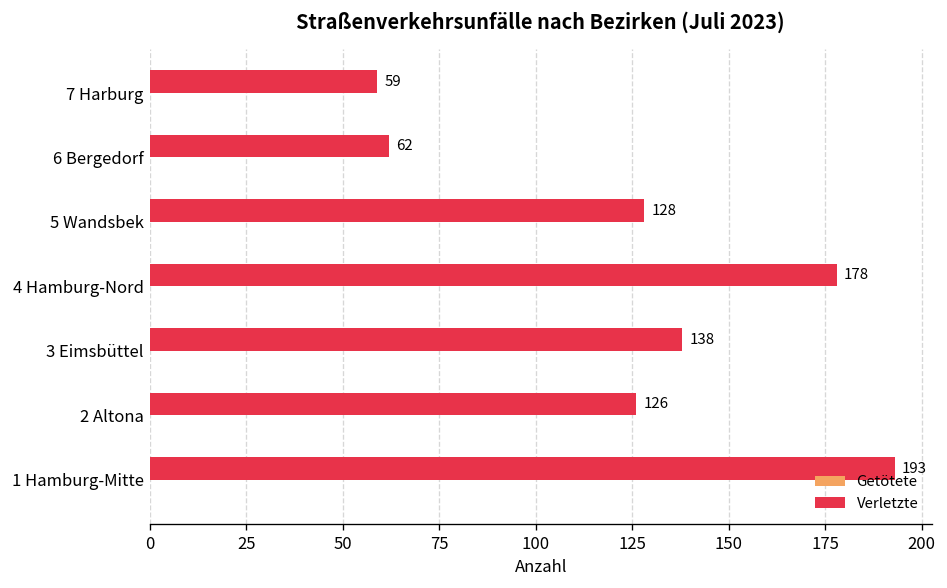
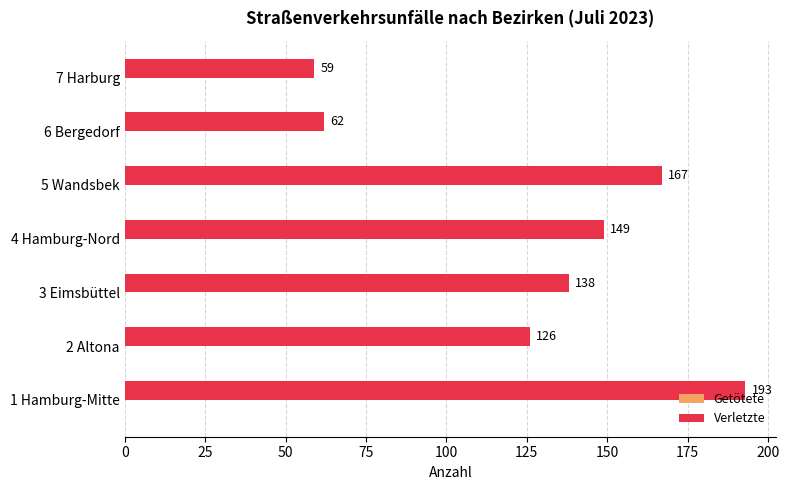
Verletzte, 5 Wandsbek: 128 -> 167
Verletzte, 4 Hamburg-Nord: 178 -> 149
